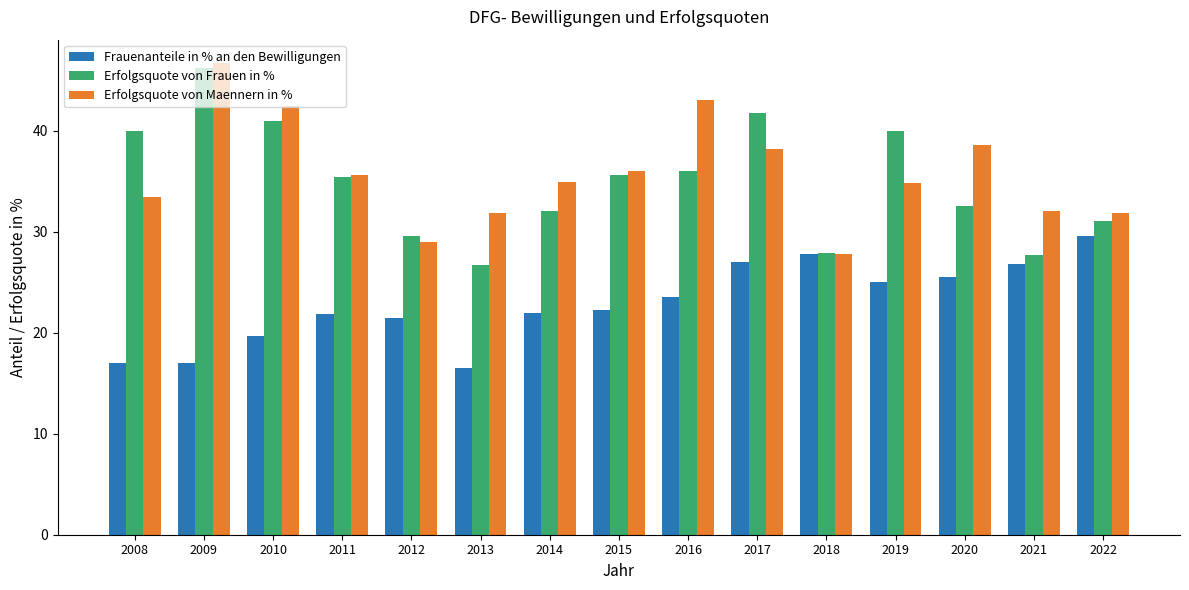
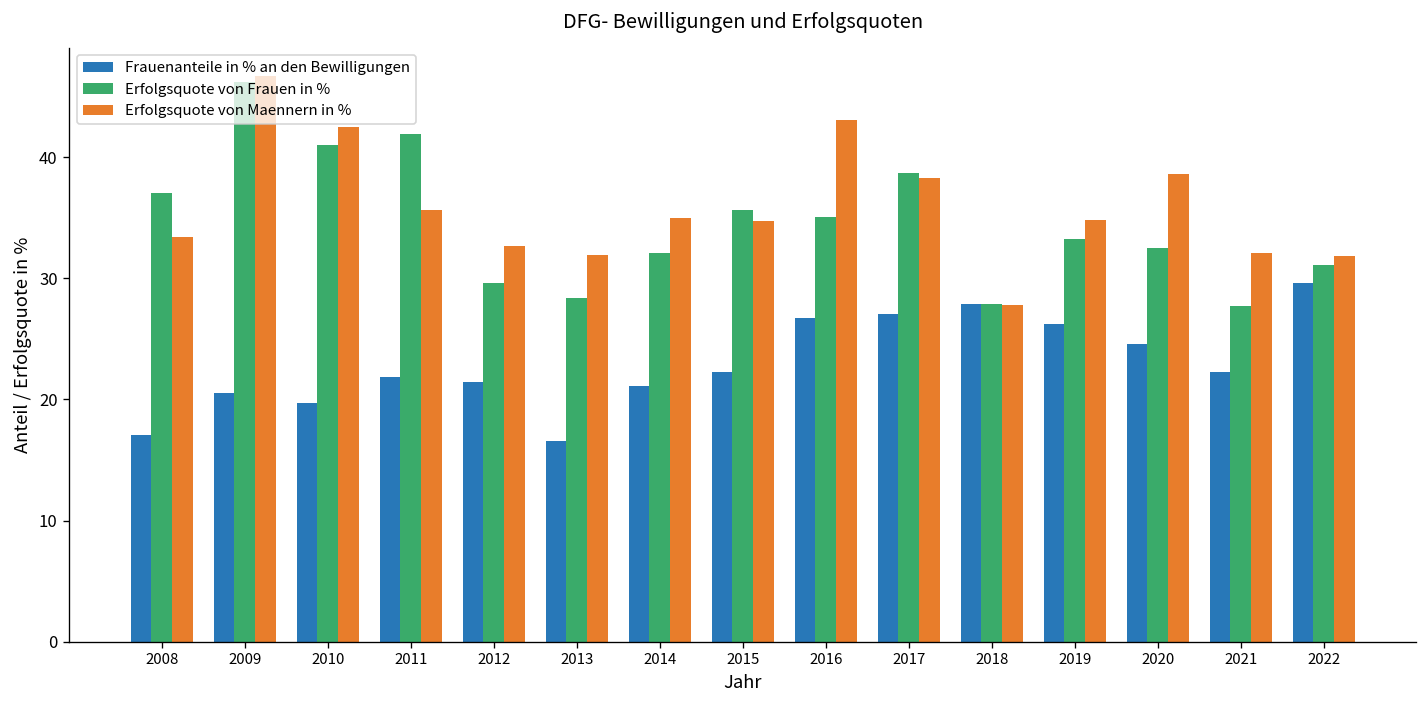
Erfolgsquote von Frauen in %, 2008: 40.0 -> 37.0
Frauenanteile in % an den Bewilligungen, 2009: 17.0 -> 20.5
Erfolgsquote von Frauen in %, 2011: 35.4 -> 41.9
Erfolgsquote von Maennern in %, 2012: 29.0 -> 32.7
Erfolgsquote von Frauen in %, 2013: 26.8 -> 28.3
Frauenanteile in % an den Bewilligungen, 2014: 22.0 -> 21.1
Erfolgsquote von Maennern in %, 2015: 36.0 -> 34.7
Frauenanteile in % an den Bewilligungen, 2016: 23.6 -> 26.7
Erfolgsquote von Frauen in %, 2016: 36.1 -> 35.1
Erfolgsquote von Frauen in %, 2017: 41.7 -> 38.7
Frauenanteile in % an den Bewilligungen, 2019: 25.1 -> 26.3
Erfolgsquote von Frauen in %, 2019: 40.0 -> 33.2
Frauenanteile in % an den Bewilligungen, 2020: 25.5 -> 24.5
Frauenanteile in % an den Bewilligungen, 2021: 26.8 -> 22.3
